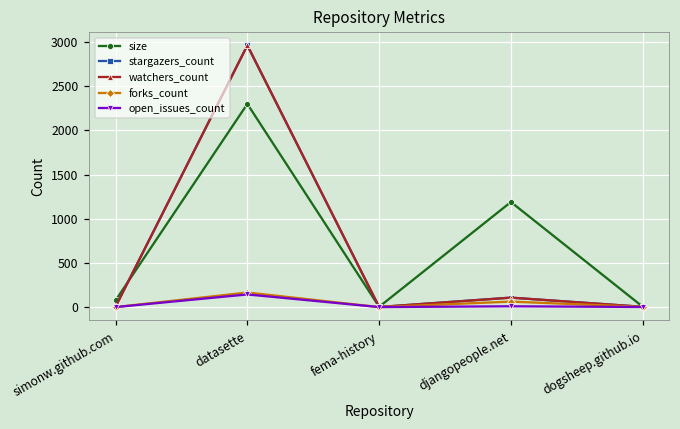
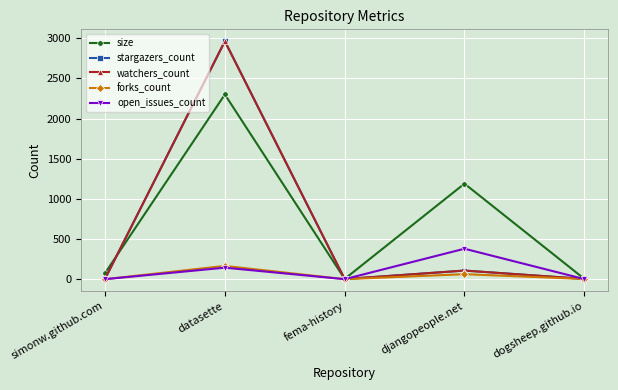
open_issues_count, djangopeople.net: 0 -> 400
